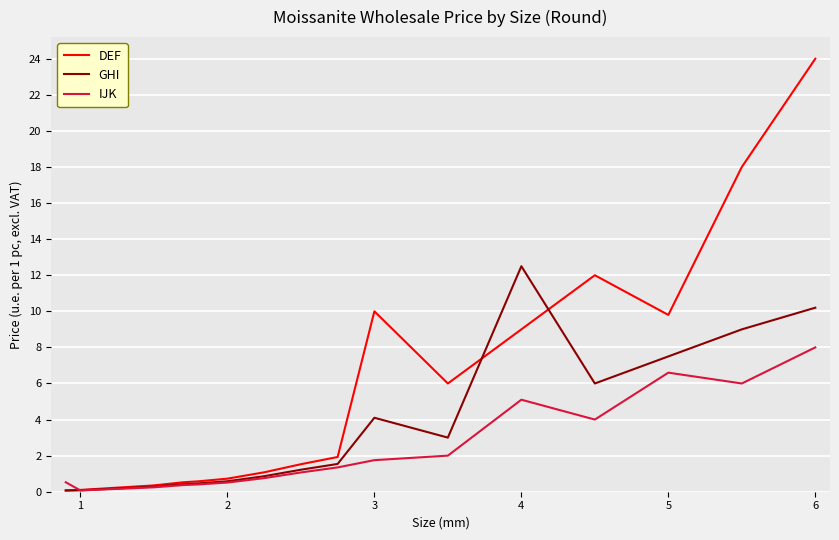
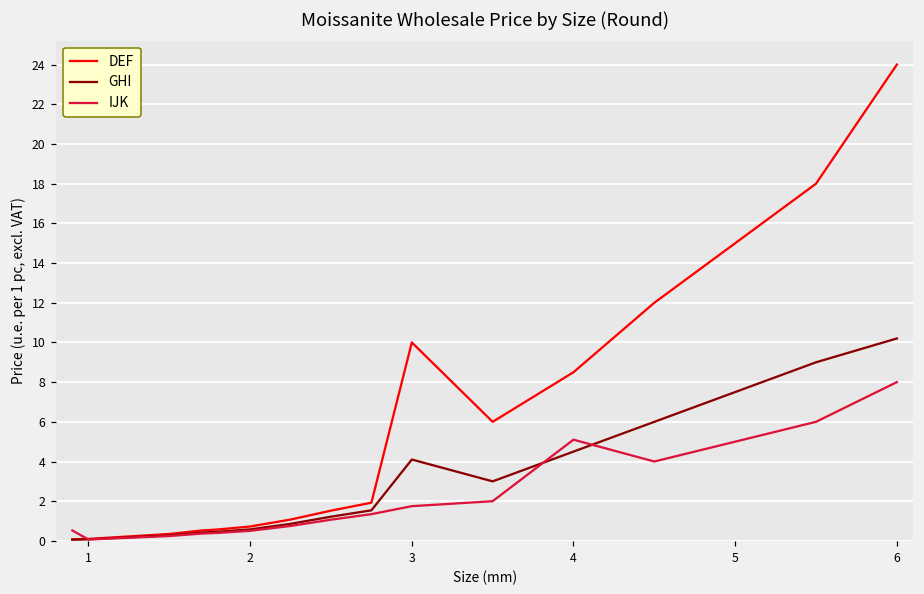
DEF, 4: 9.0 -> 8.5
GHI, 4: 12.5 -> 4.5
DEF, 5: 9.8 -> 15.0
IJK, 5: 6.6 -> 5.0
